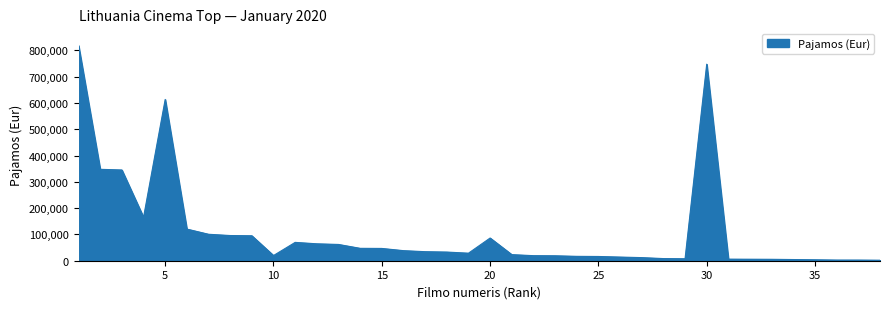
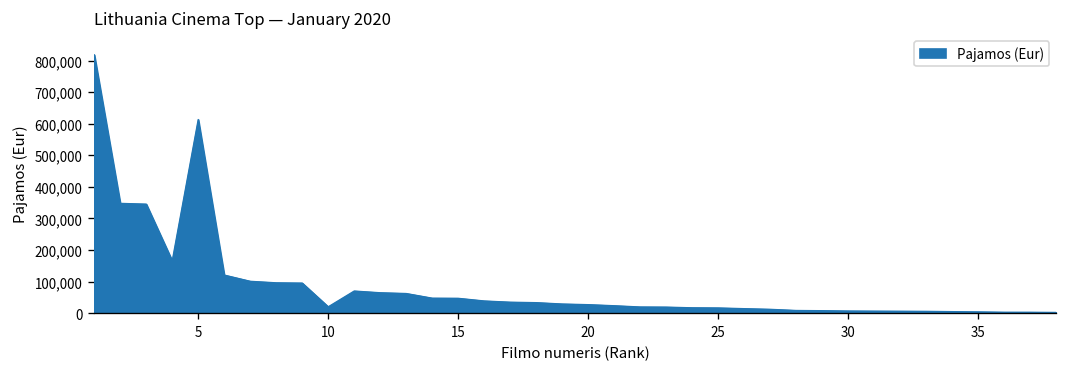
20: 90,000 -> 30,000
30: 750,000 -> 10,000
